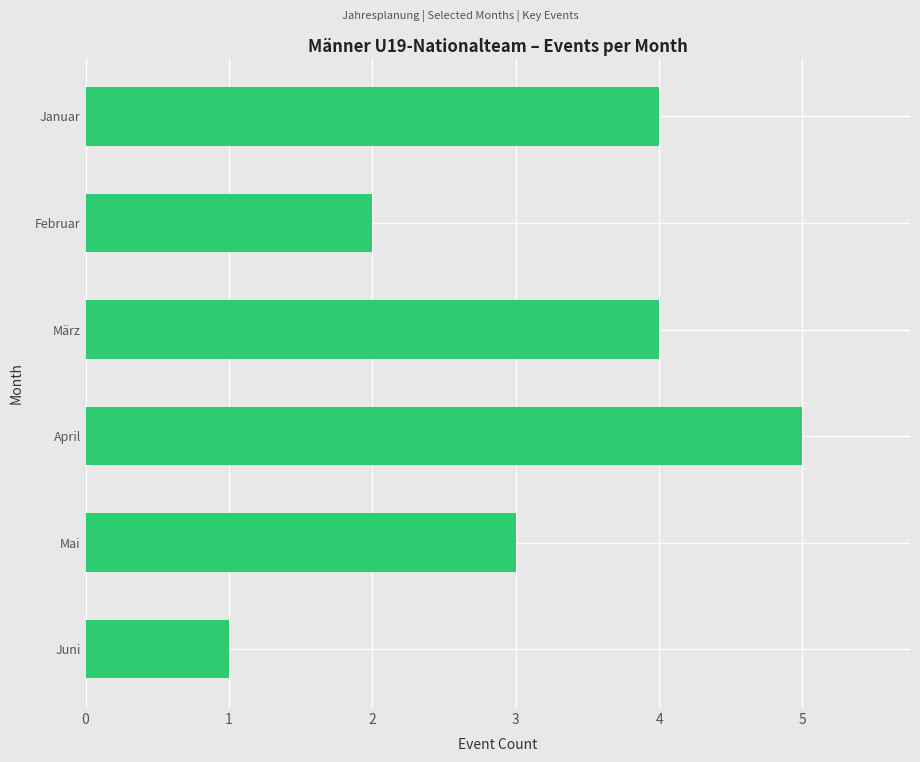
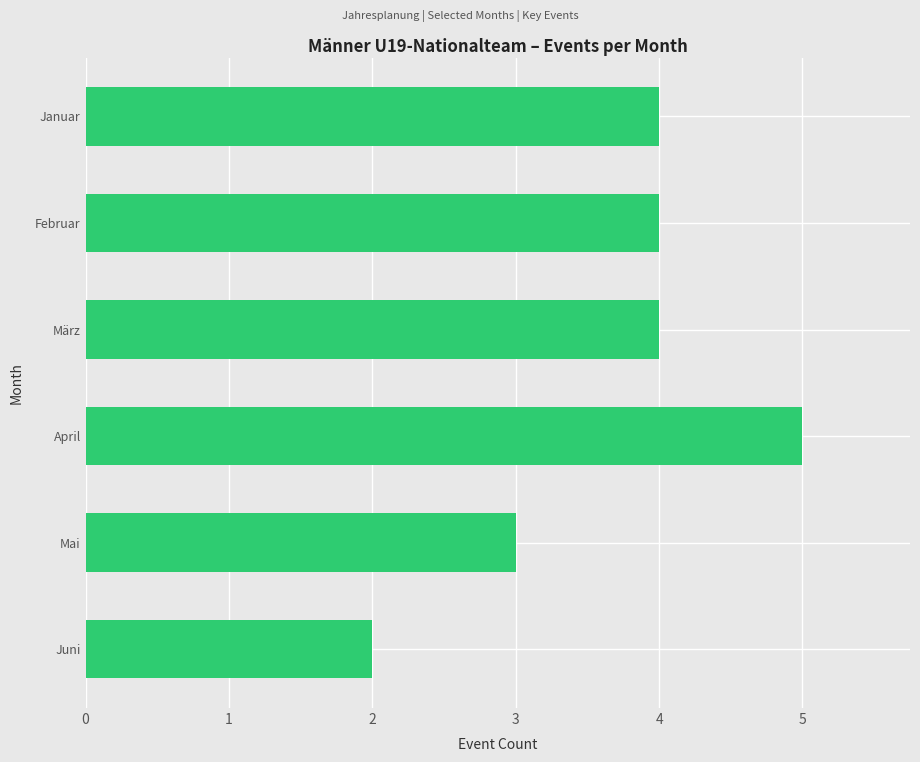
Februar: 2 -> 4
Juni: 1 -> 2
